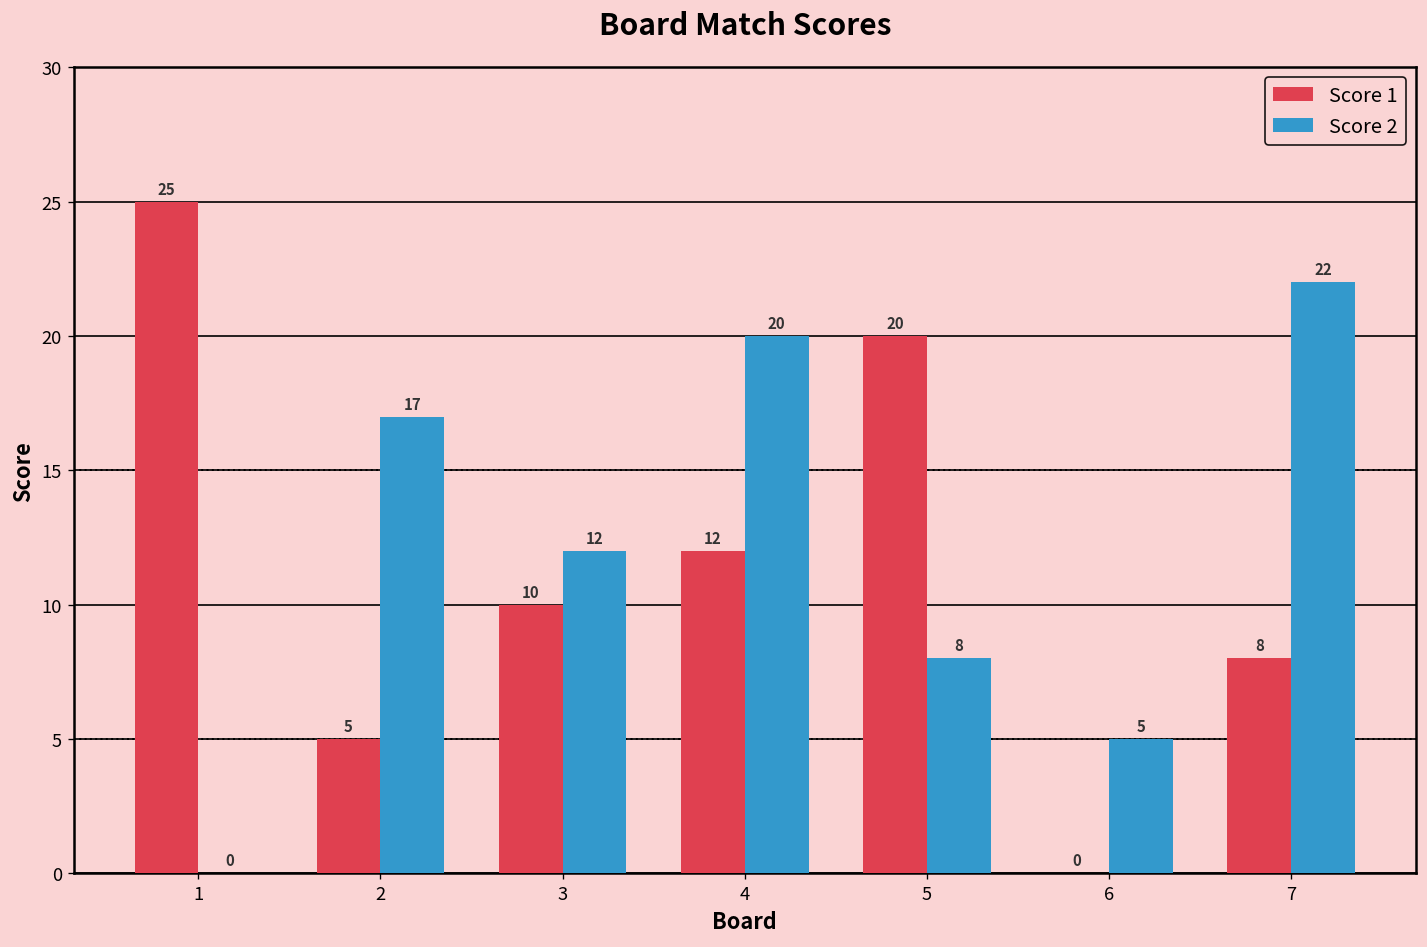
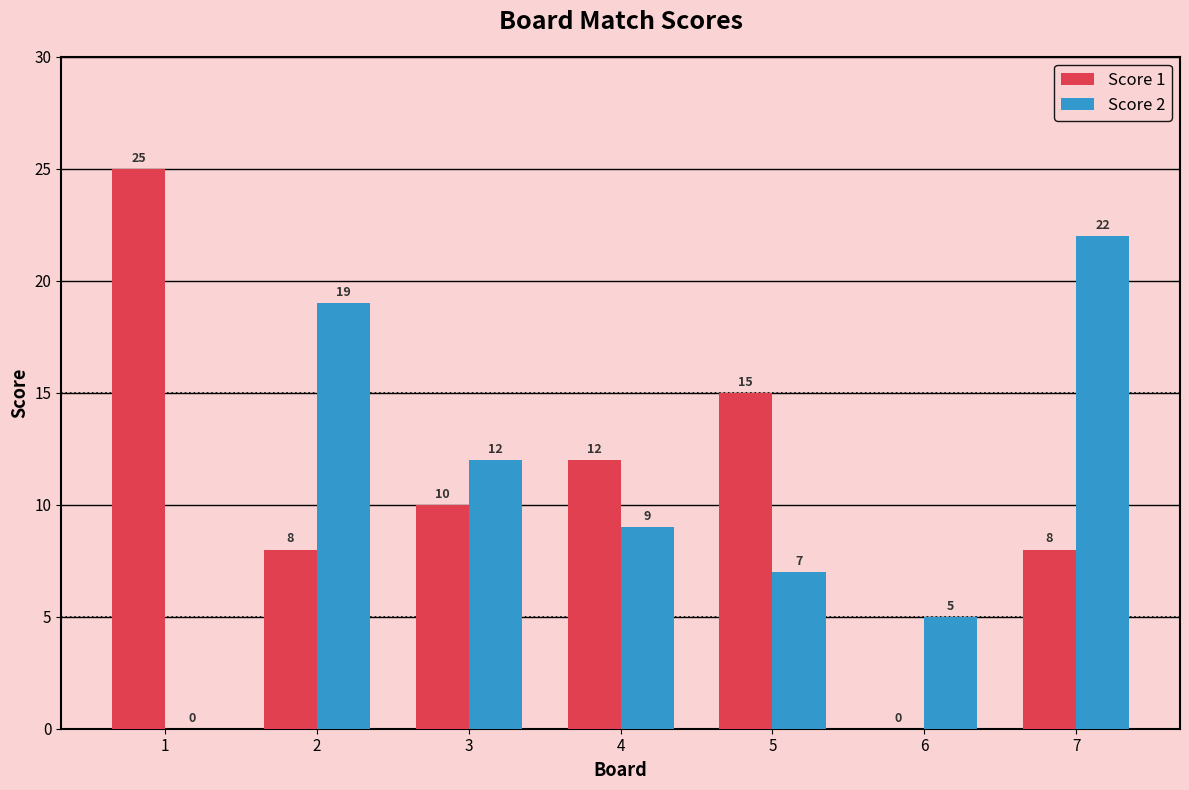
Score 1, 2: 5 -> 8
Score 2, 2: 17 -> 19
Score 2, 4: 20 -> 9
Score 1, 5: 20 -> 15
Score 2, 5: 8 -> 7
